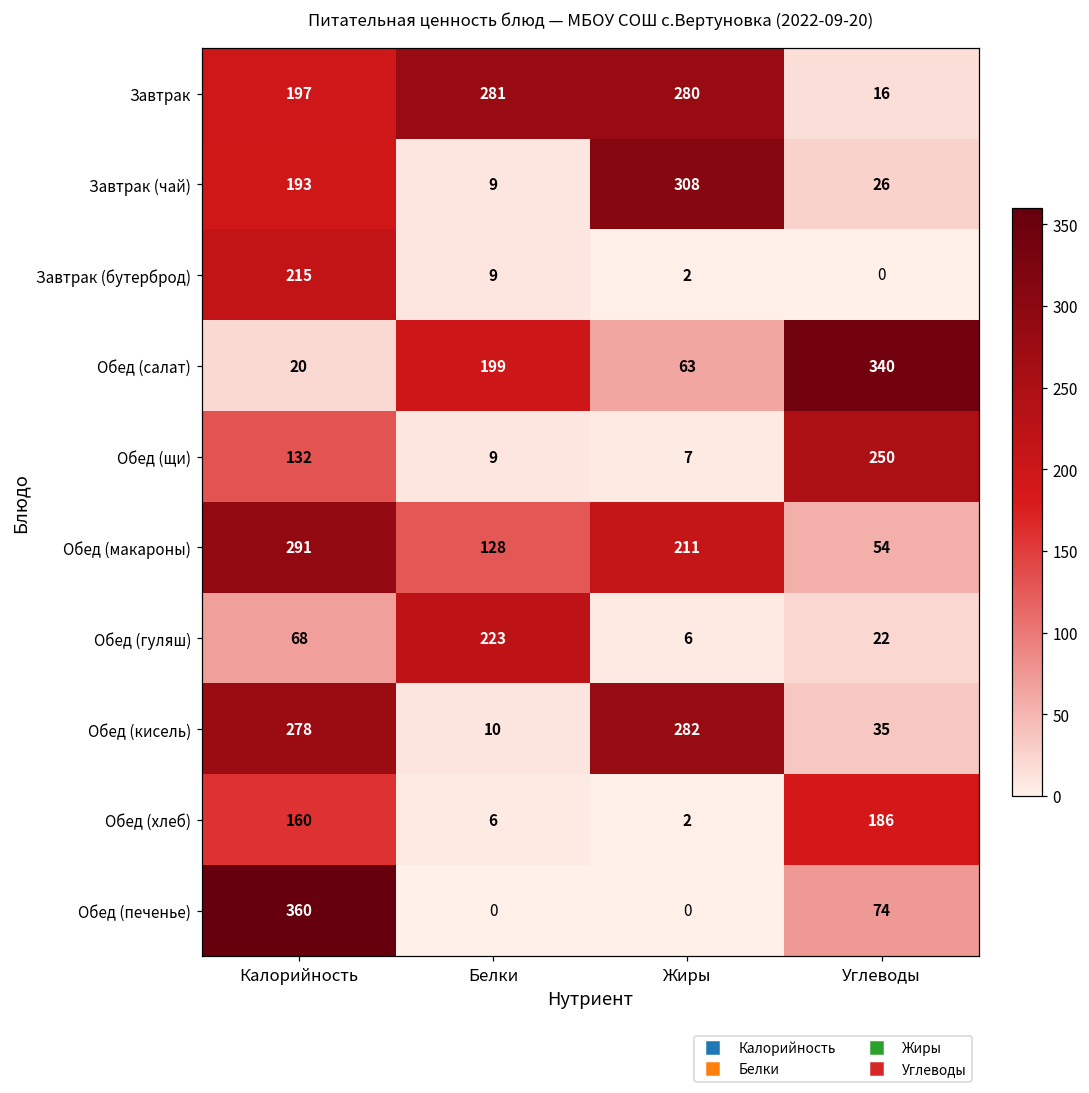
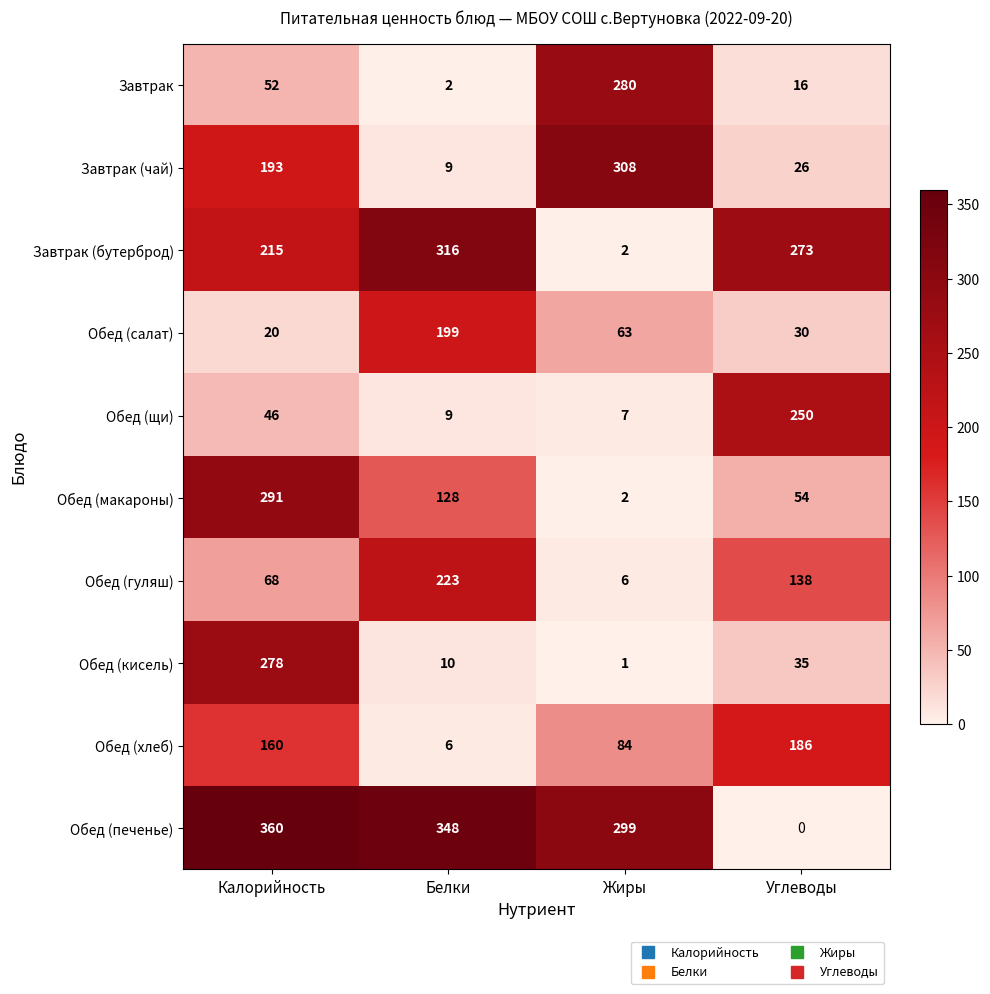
Завтрак, Калорийность: 197 -> 52
Завтрак, Белки: 281 -> 2
Завтрак (бутерброд), Белки: 9 -> 316
Завтрак (бутерброд), Углеводы: 0 -> 273
Обед (салат), Углеводы: 340 -> 30
Обед (щи), Калорийность: 132 -> 46
Обед (макароны), Жиры: 211 -> 2
Обед (гуляш), Углеводы: 22 -> 138
Обед (кисель), Жиры: 282 -> 1
Обед (хлеб), Жиры: 2 -> 84
Обед (печенье), Белки: 0 -> 348
Обед (печенье), Жиры: 0 -> 299
Обед (печенье), Углеводы: 74 -> 0
